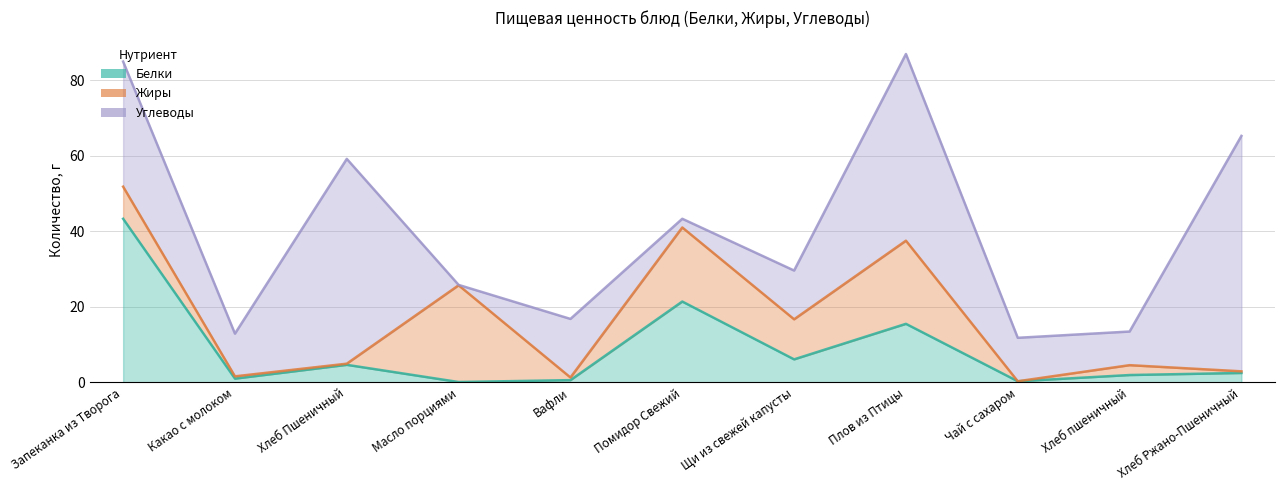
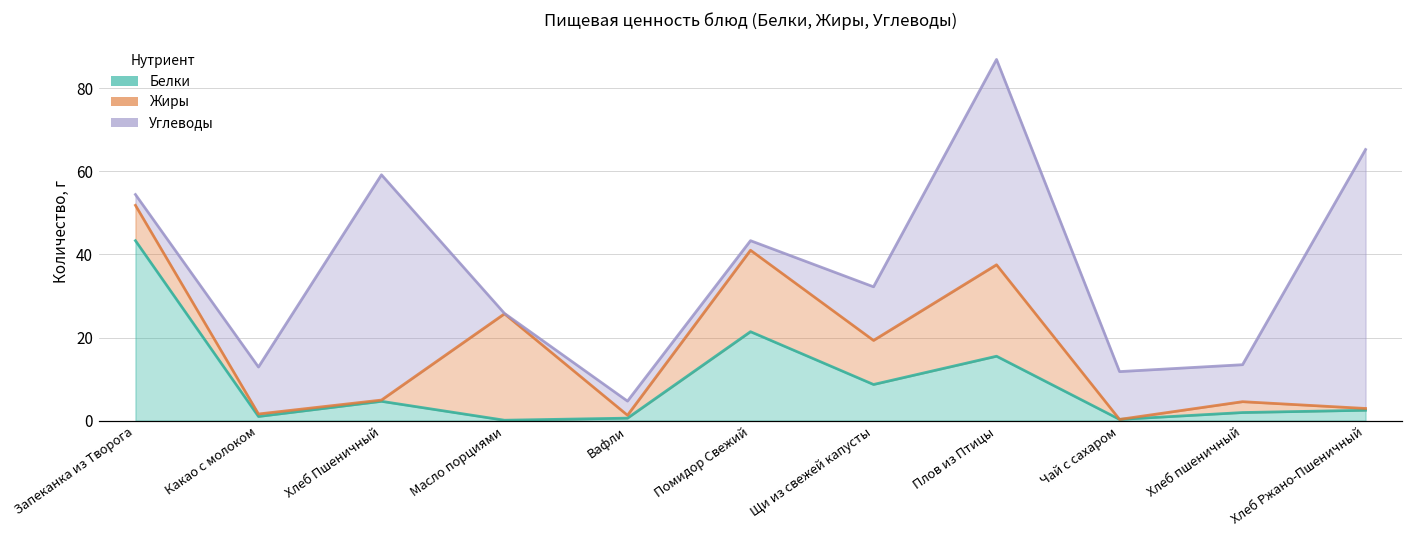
Углеводы, Запеканка из Творога: 33 -> 3
Углеводы, Вафли: 16 -> 3
Белки, Щи из свежей капусты: 6 -> 9
